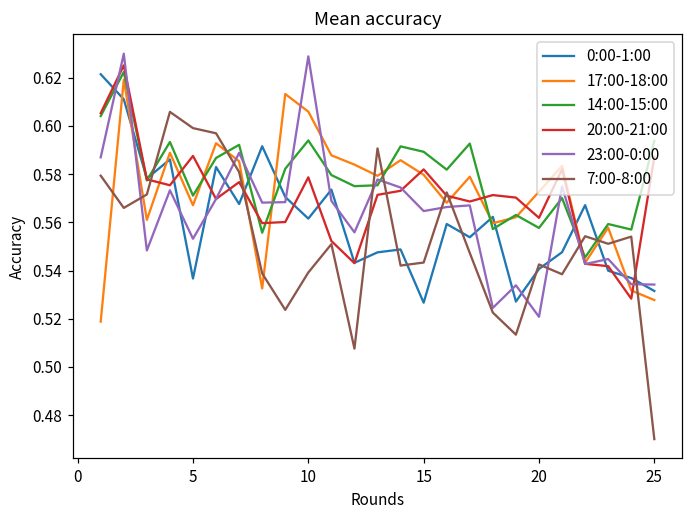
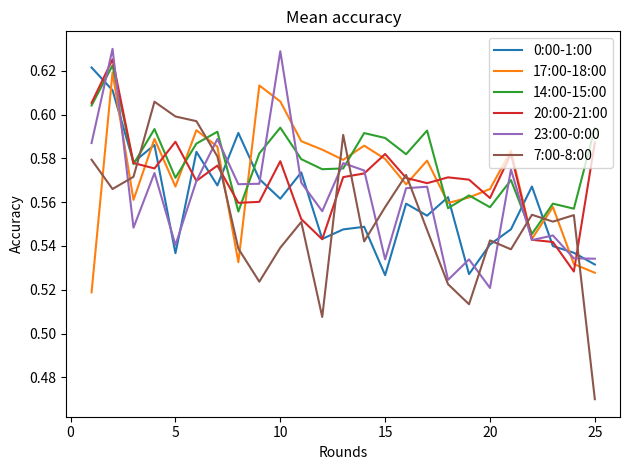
23:00-0:00, 5: 0.553 -> 0.540
23:00-0:00, 15: 0.565 -> 0.534
7:00-8:00, 15: 0.543 -> 0.558
17:00-18:00, 20: 0.573 -> 0.566
